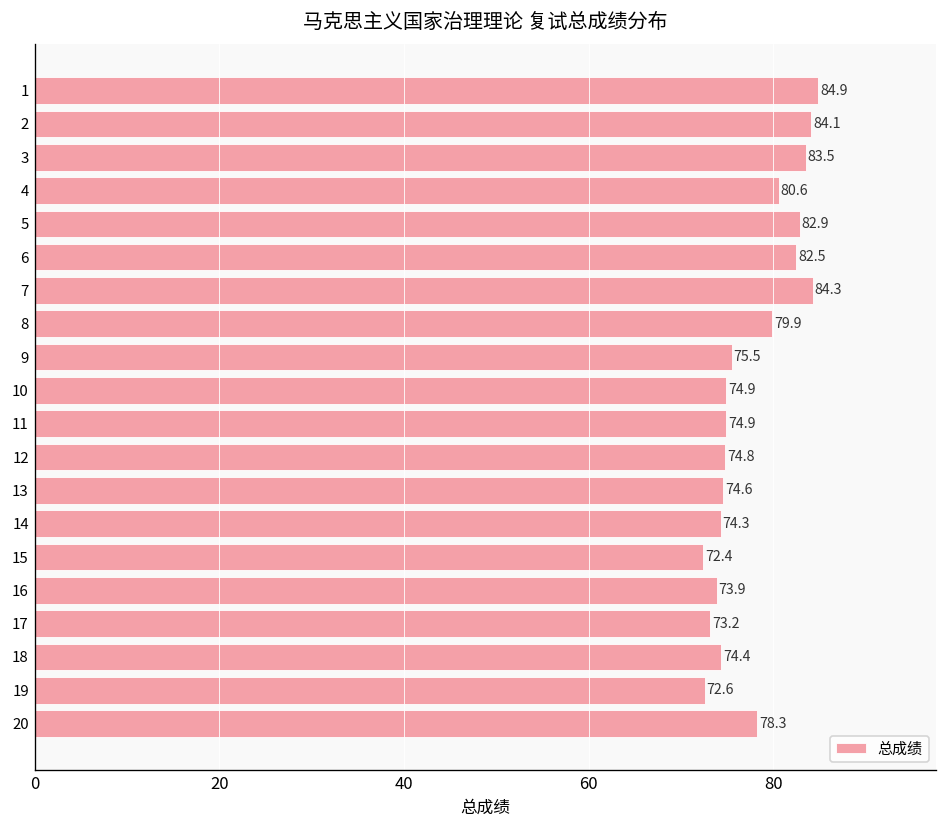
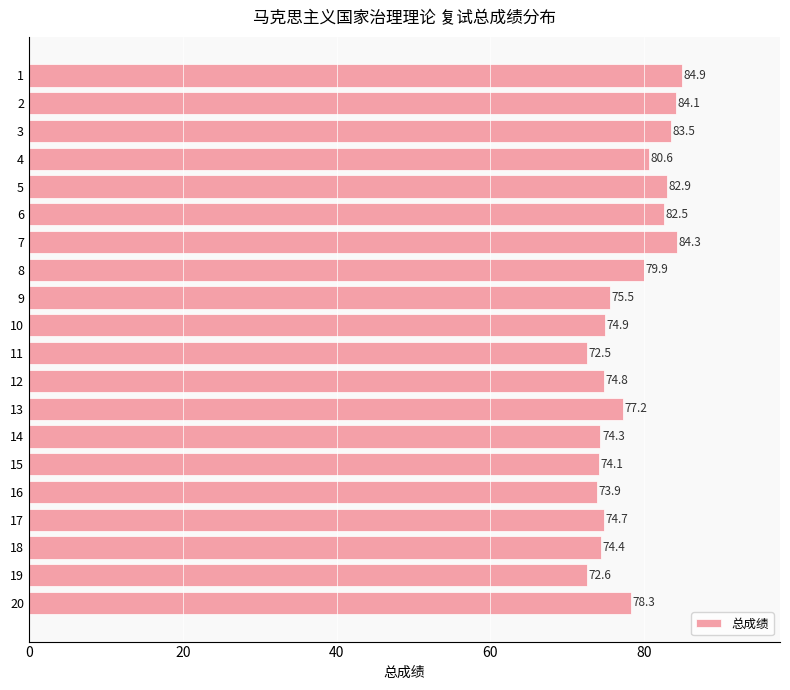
11: 74.9 -> 72.5
13: 74.6 -> 77.2
15: 72.4 -> 74.1
17: 73.2 -> 74.7
